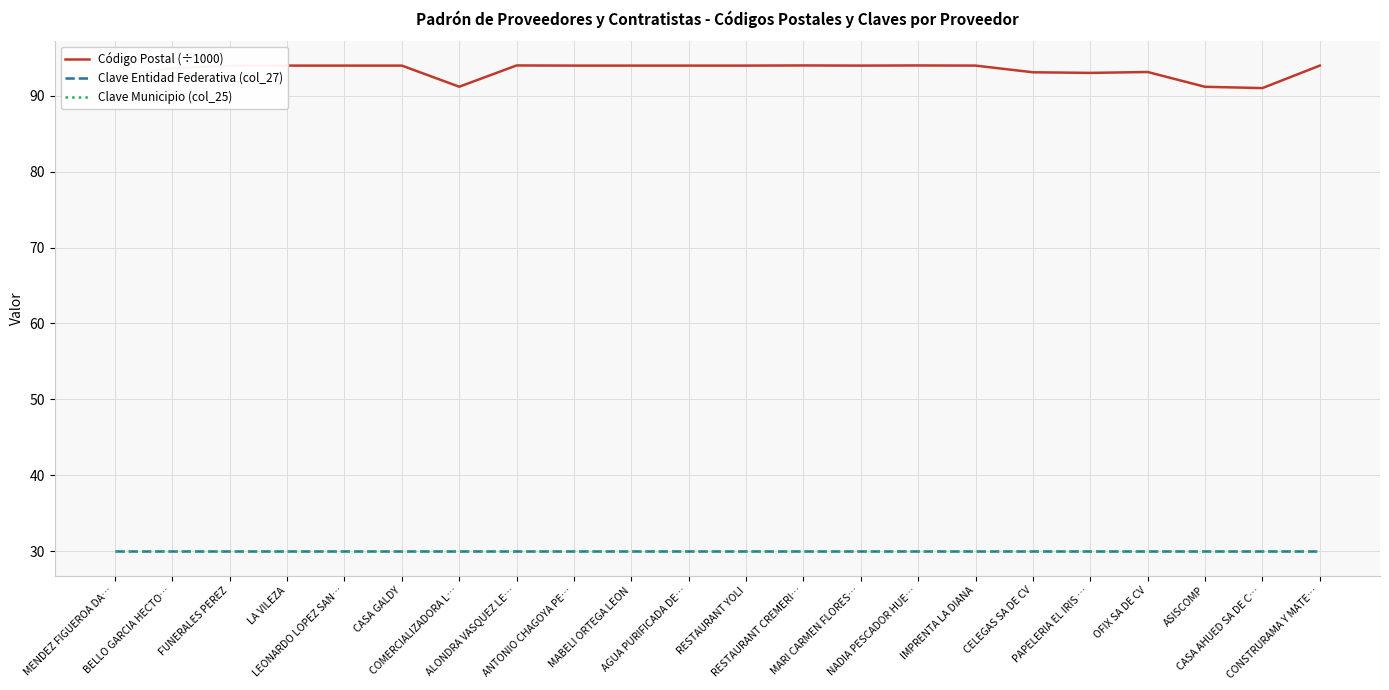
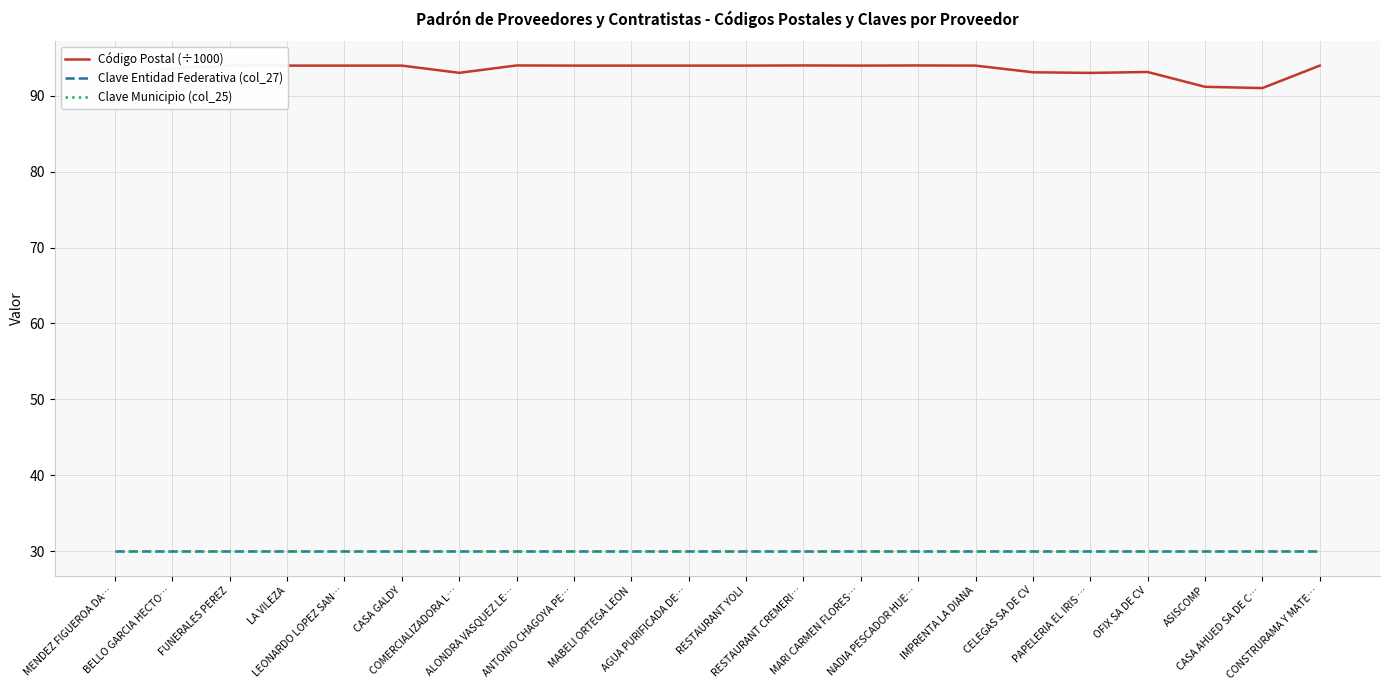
Código Postal (÷1000), COMERCIALIZADORA L…: 91 -> 93
